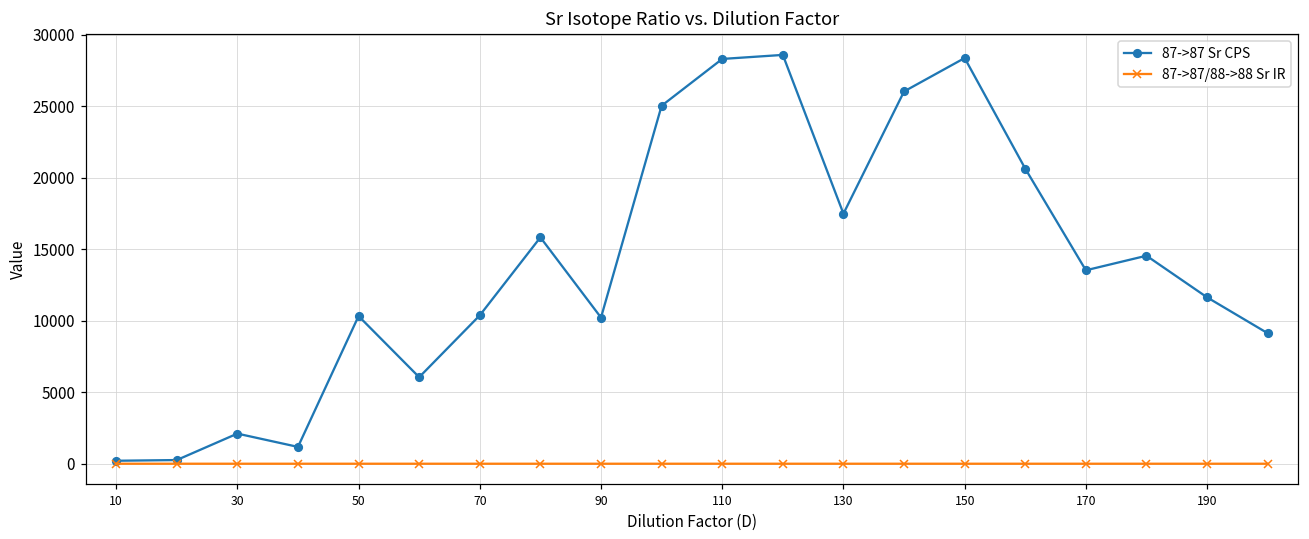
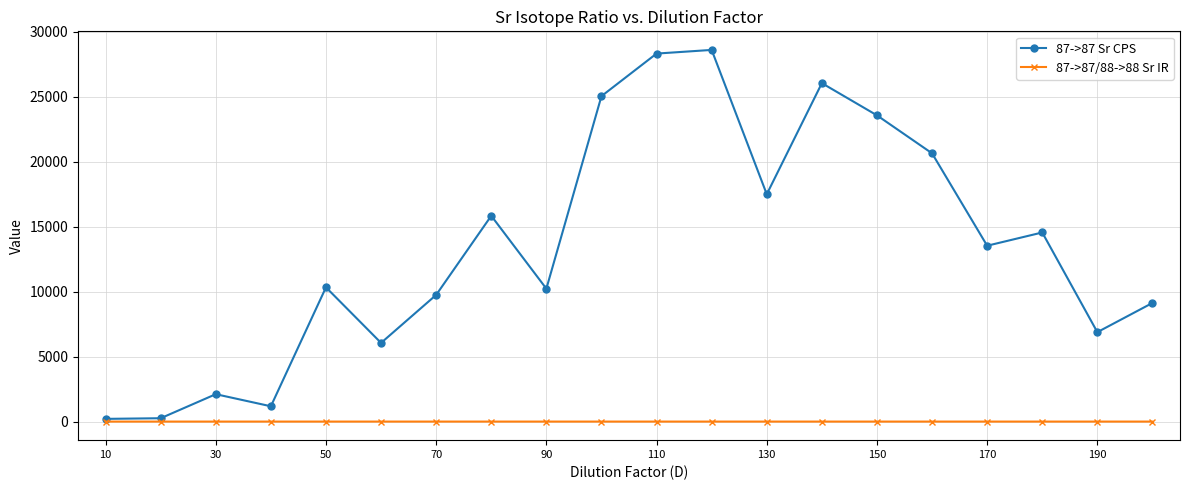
87->87 Sr CPS, 70: 10400 -> 9700
87->87 Sr CPS, 150: 28400 -> 23600
87->87 Sr CPS, 190: 11600 -> 6900
